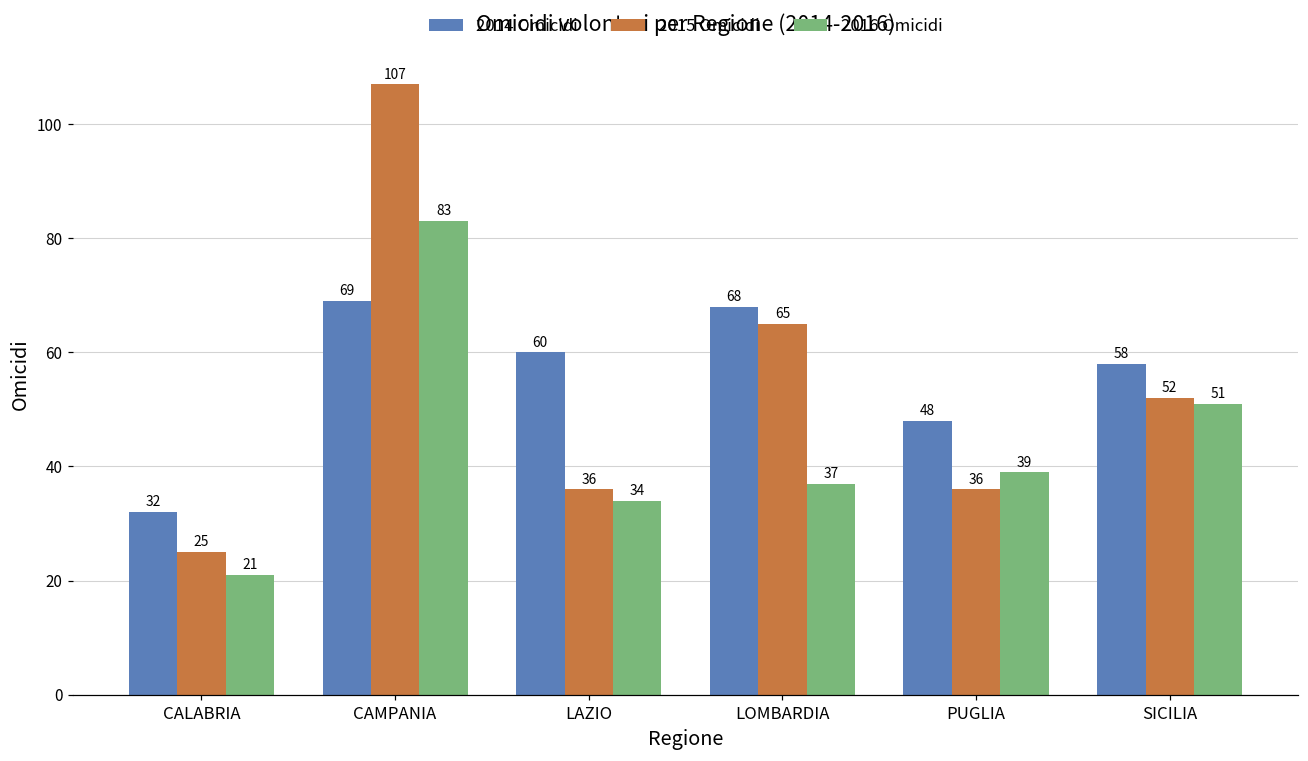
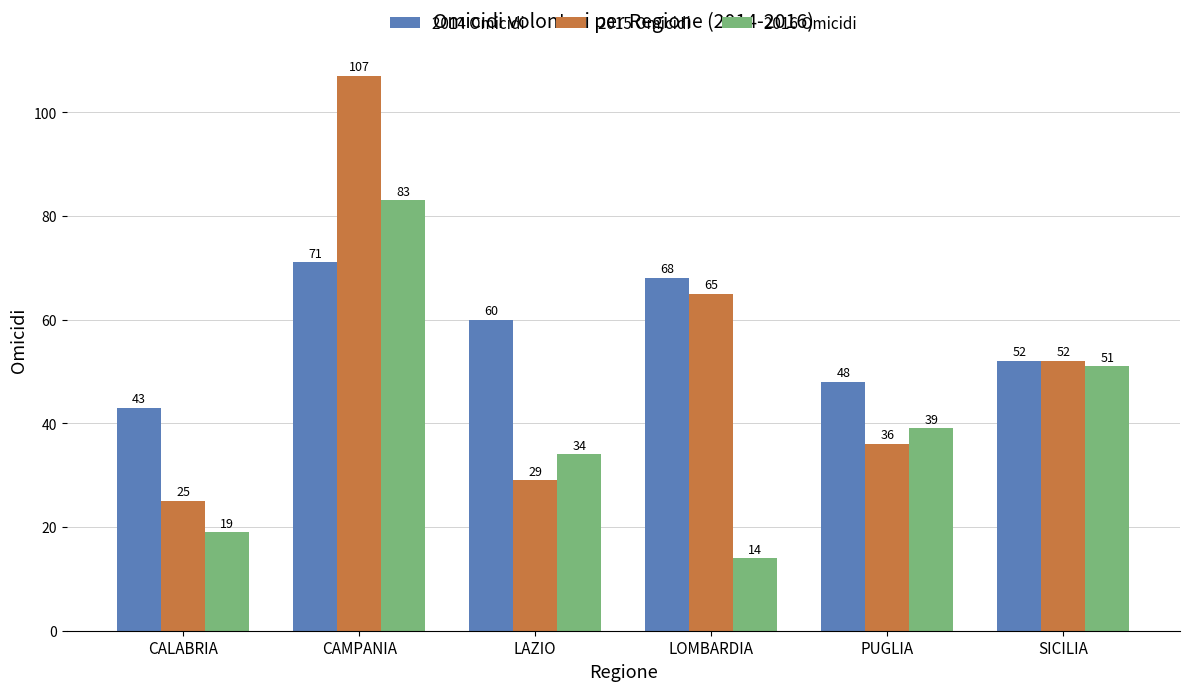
2014 Omicidi, CALABRIA: 32 -> 43
2016 Omicidi, CALABRIA: 21 -> 19
2014 Omicidi, CAMPANIA: 69 -> 71
2015 Omicidi, LAZIO: 36 -> 29
2016 Omicidi, LOMBARDIA: 37 -> 14
2014 Omicidi, SICILIA: 58 -> 52
